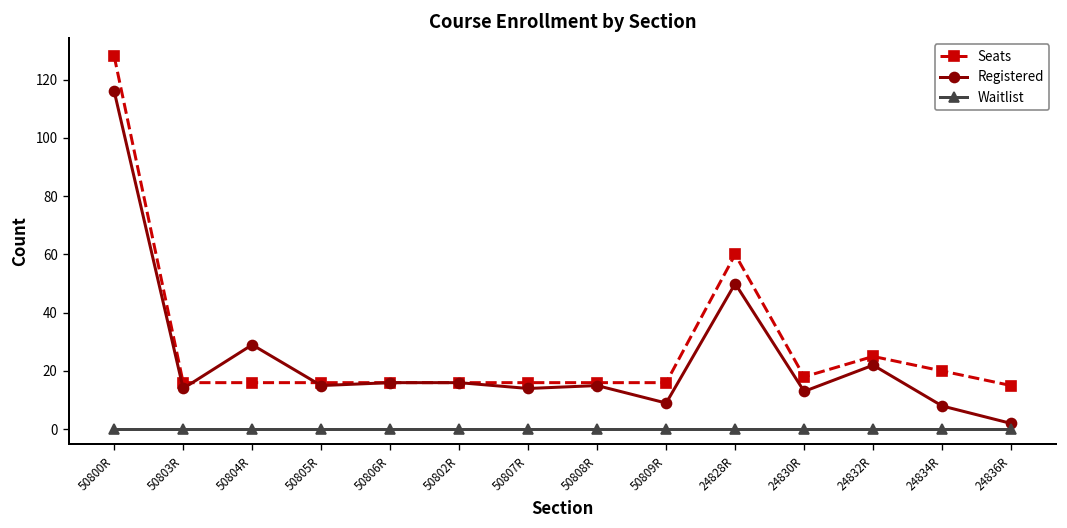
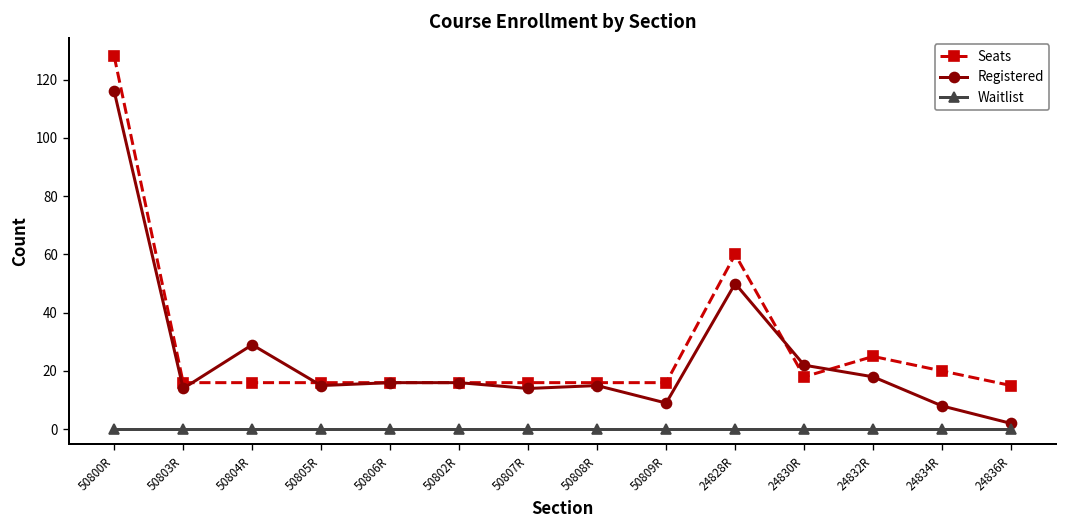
Registered, 24830R: 13 -> 22
Registered, 24832R: 22 -> 18
